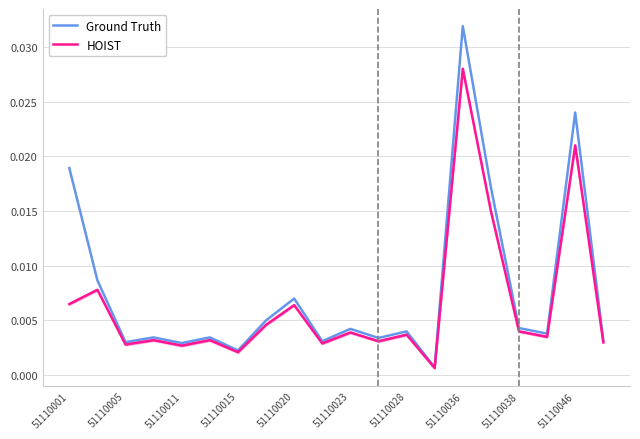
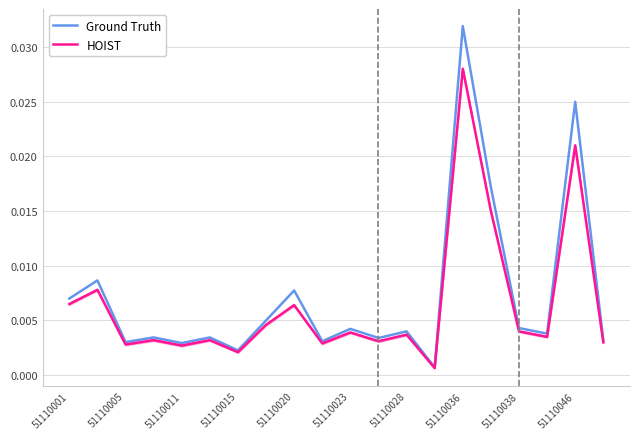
Ground Truth, 51110001: 0.0189 -> 0.0070
Ground Truth, 51110020: 0.0070 -> 0.0077
Ground Truth, 51110046: 0.0240 -> 0.0250
